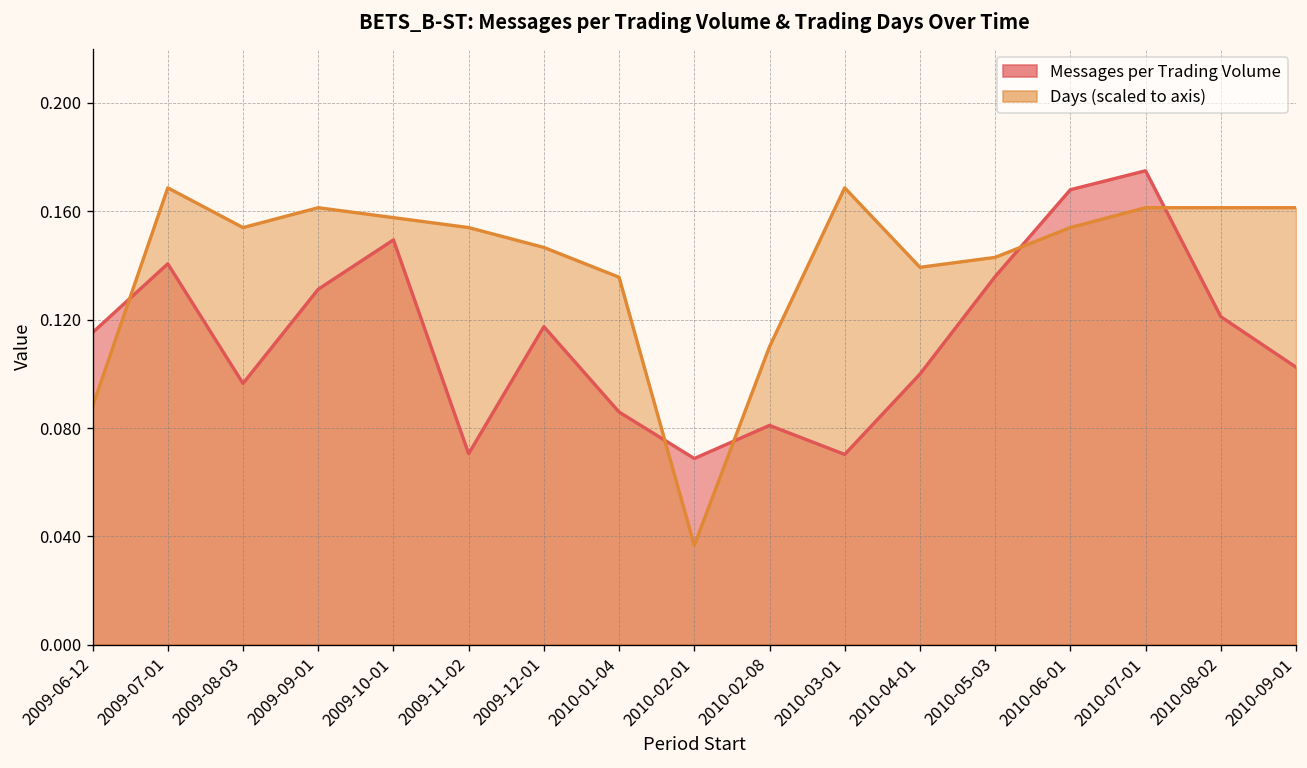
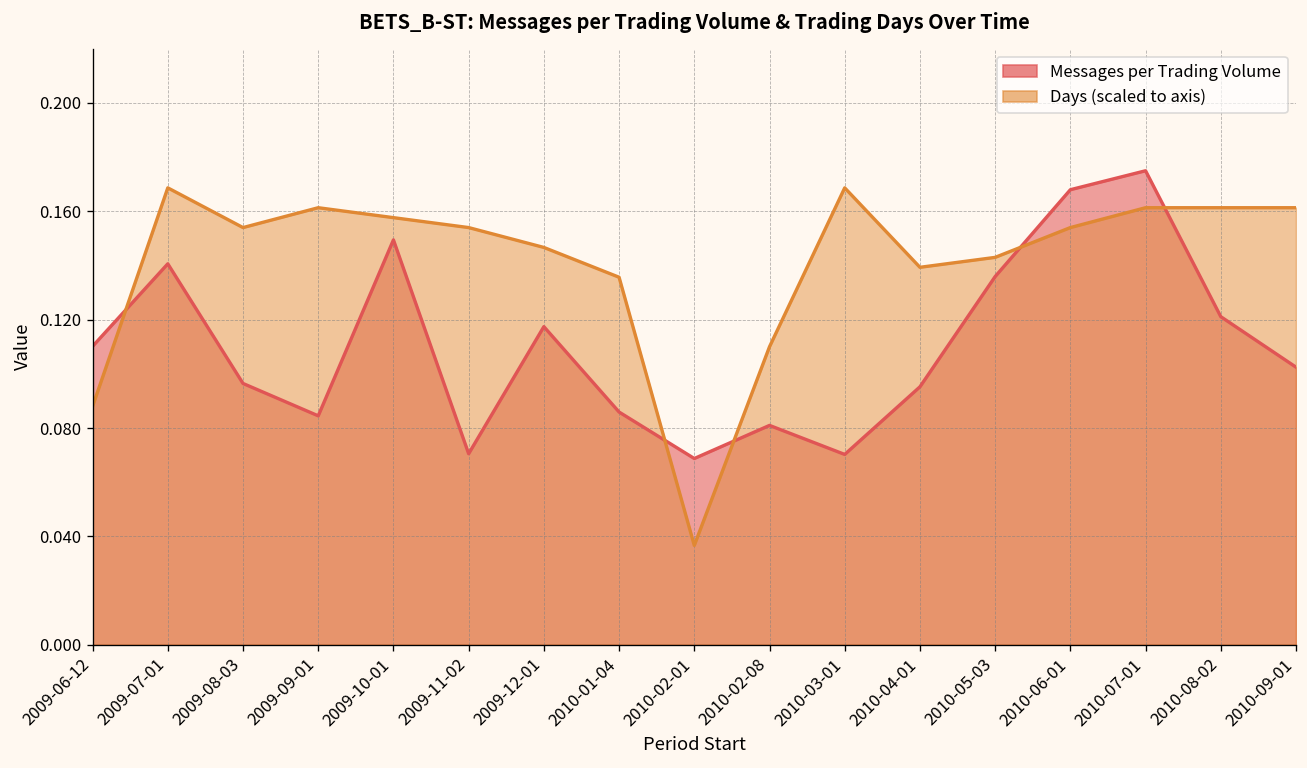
Messages per Trading Volume, 2009-06-12: 0.115 -> 0.110
Messages per Trading Volume, 2009-09-01: 0.131 -> 0.085
Messages per Trading Volume, 2010-04-01: 0.100 -> 0.095
